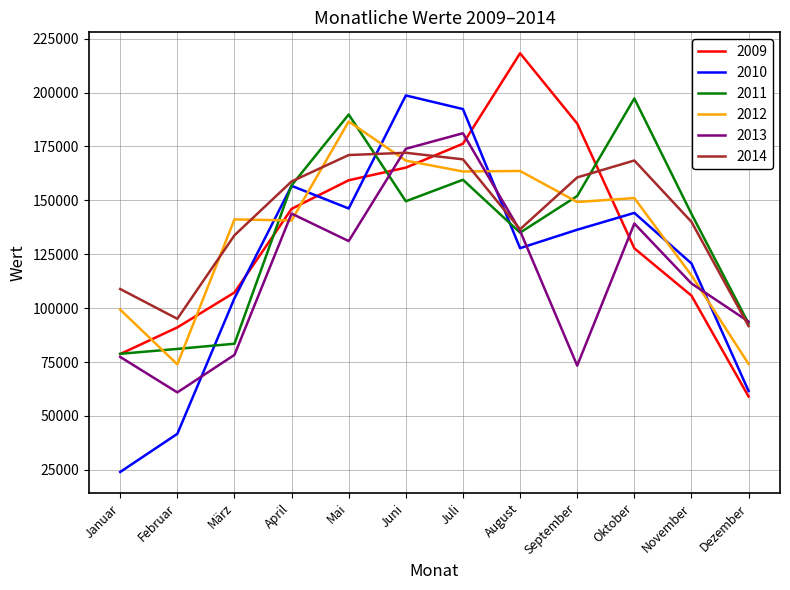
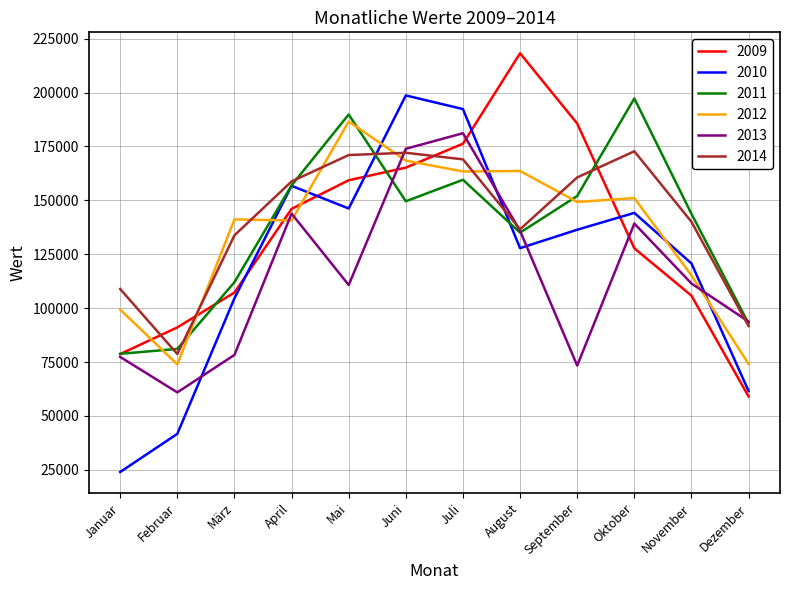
2014, Februar: 95000 -> 79000
2011, März: 84000 -> 112000
2013, Mai: 131000 -> 111000
2014, Oktober: 168000 -> 173000
